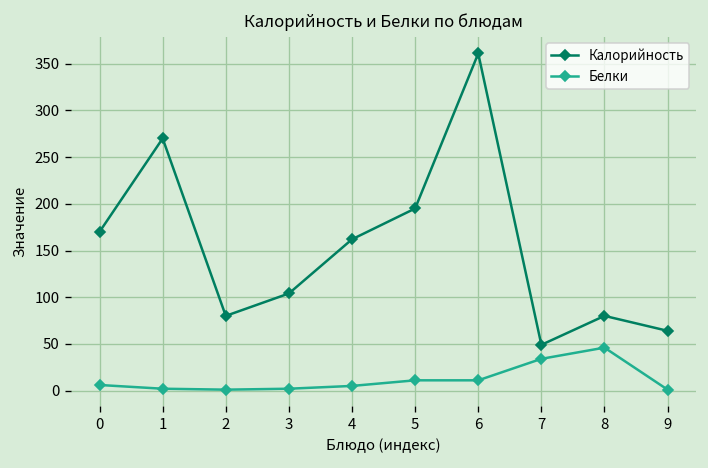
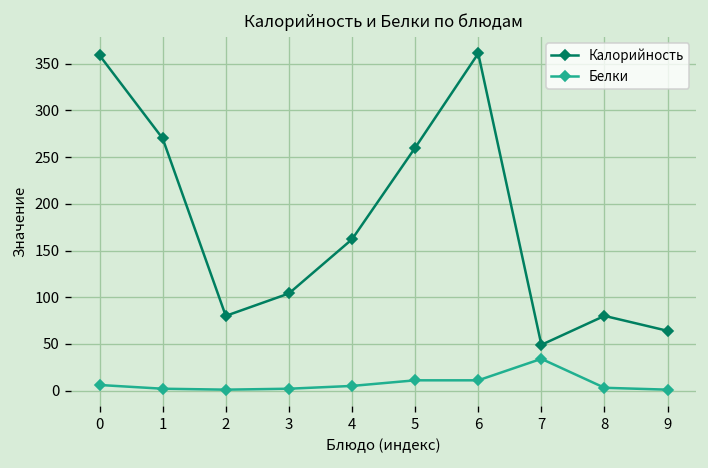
Калорийность, 0: 170 -> 360
Калорийность, 5: 200 -> 260
Белки, 8: 50 -> 0
